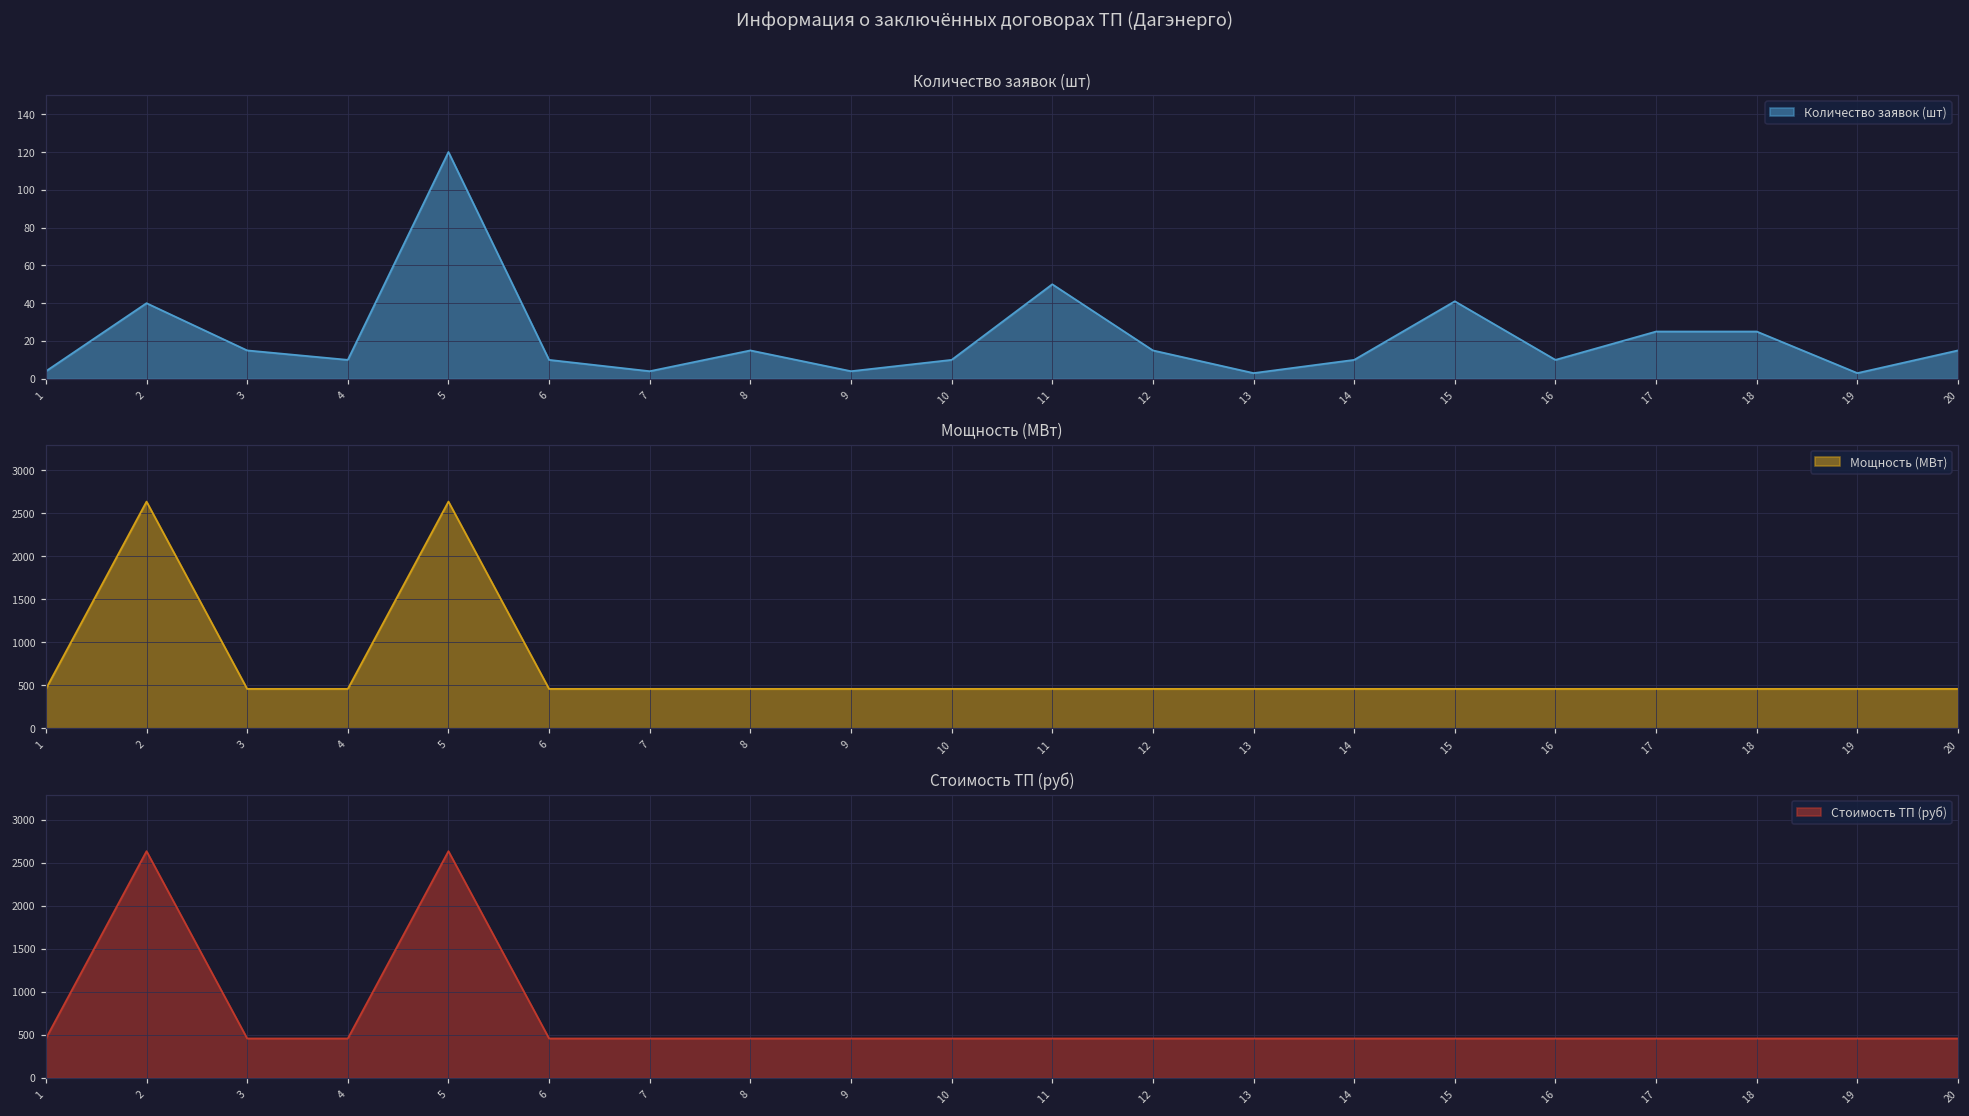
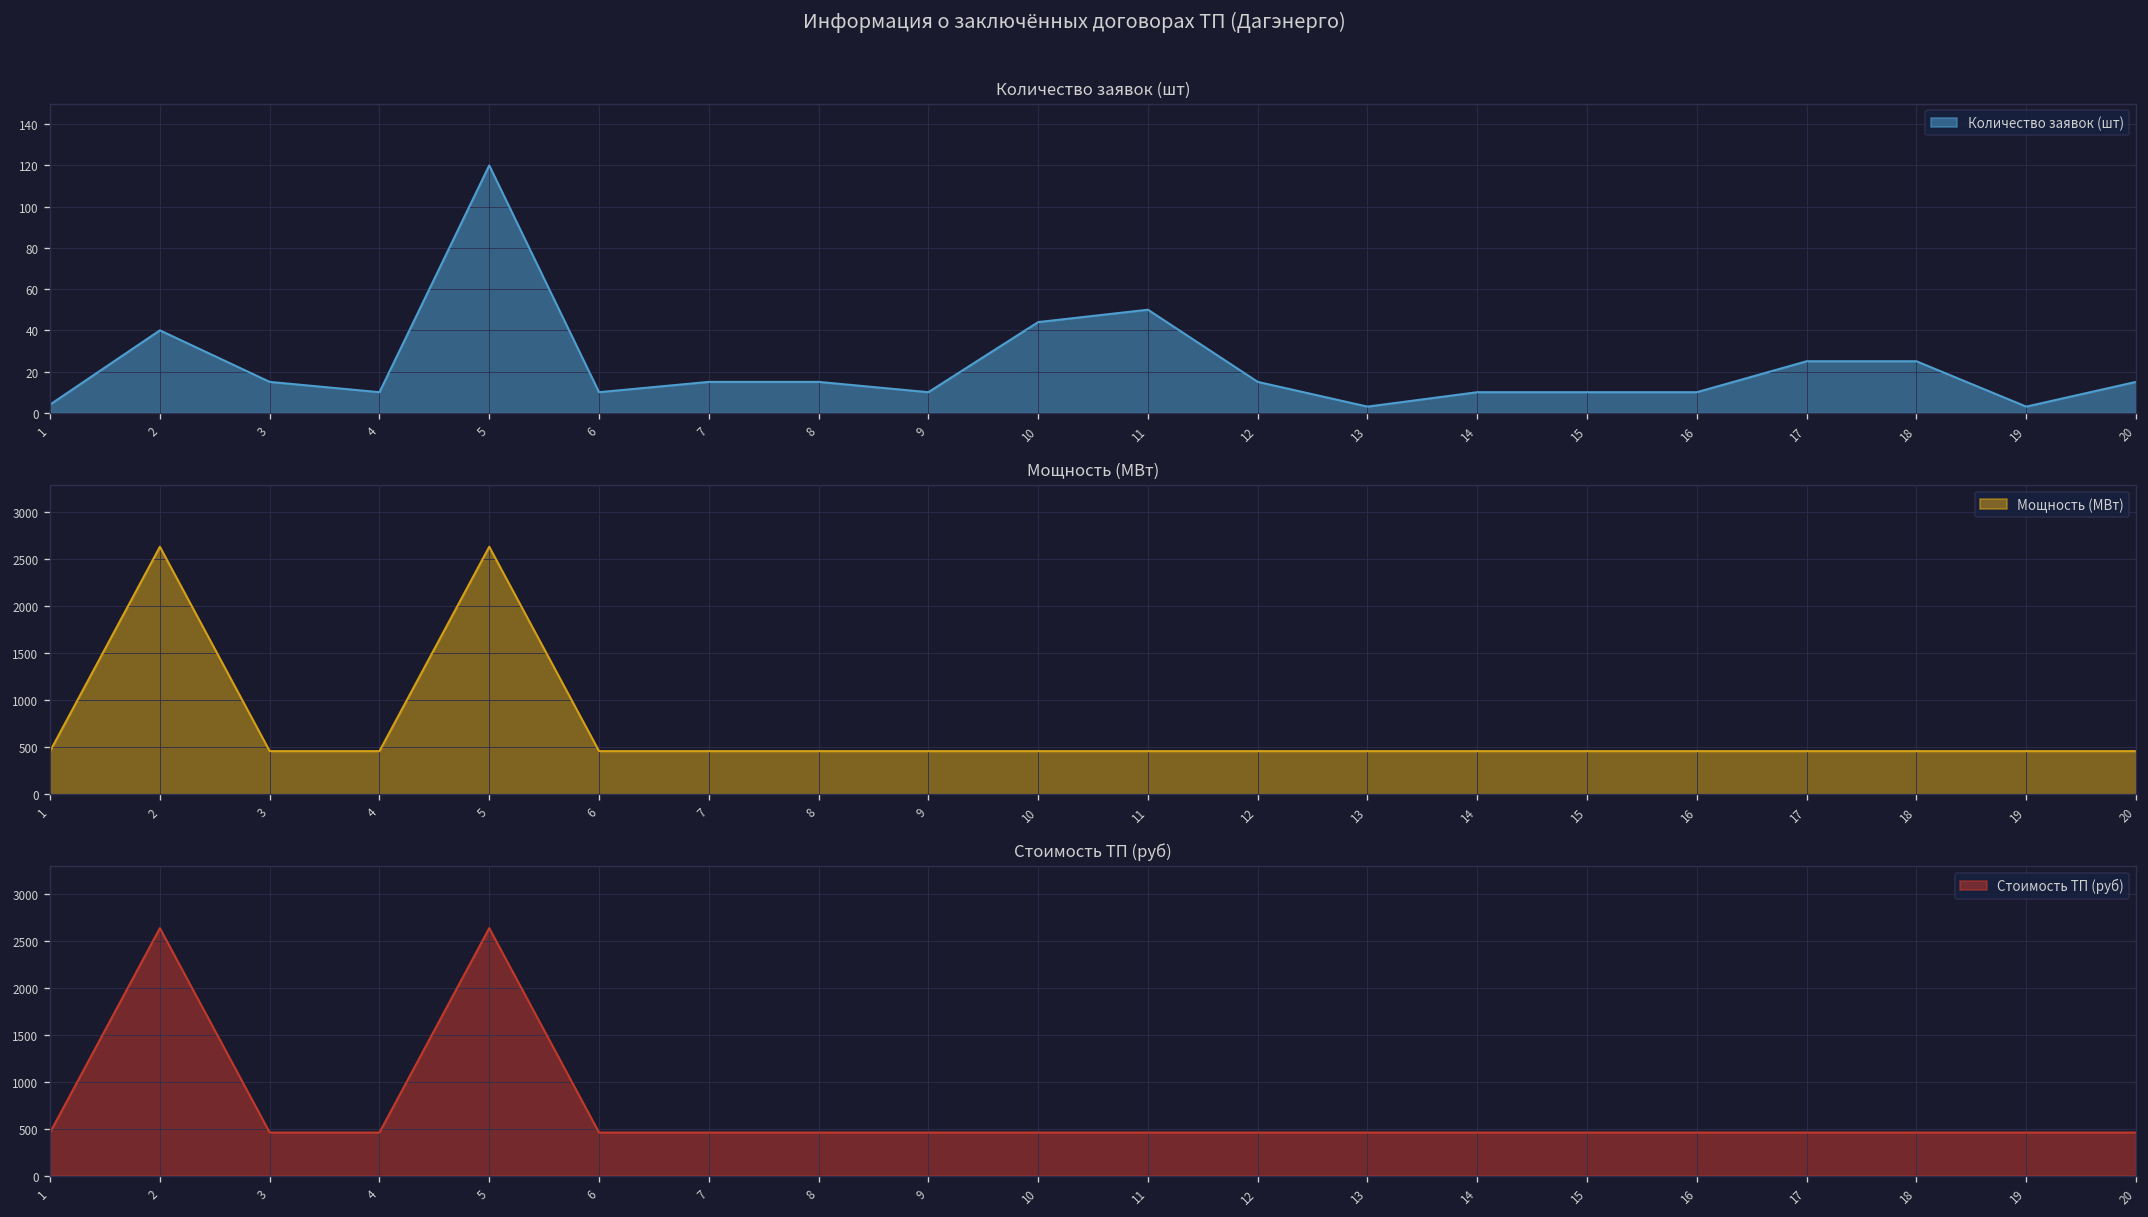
Количество заявок (шт), 7: 4 -> 15
Количество заявок (шт), 9: 4 -> 10
Количество заявок (шт), 10: 10 -> 44
Количество заявок (шт), 15: 41 -> 10
